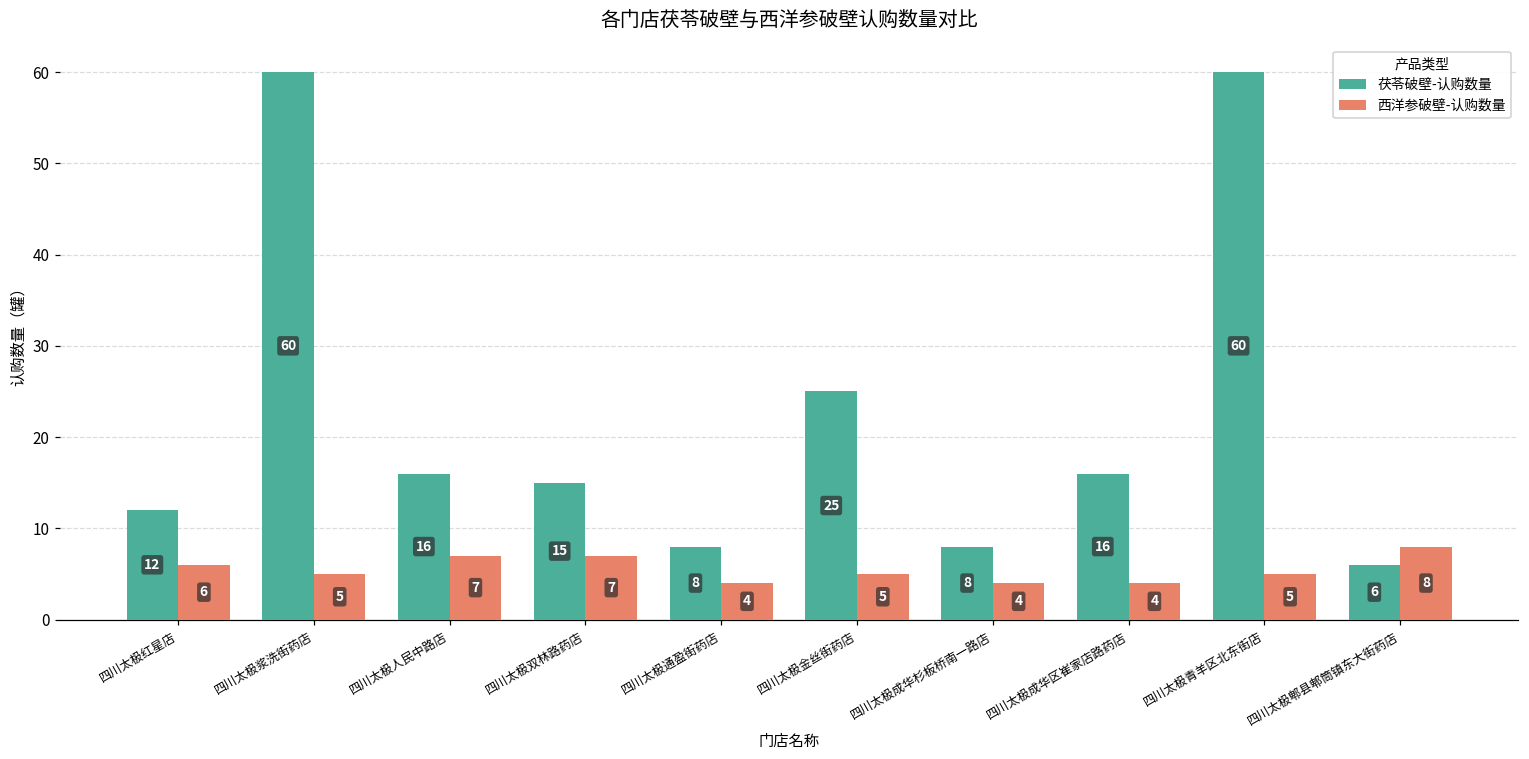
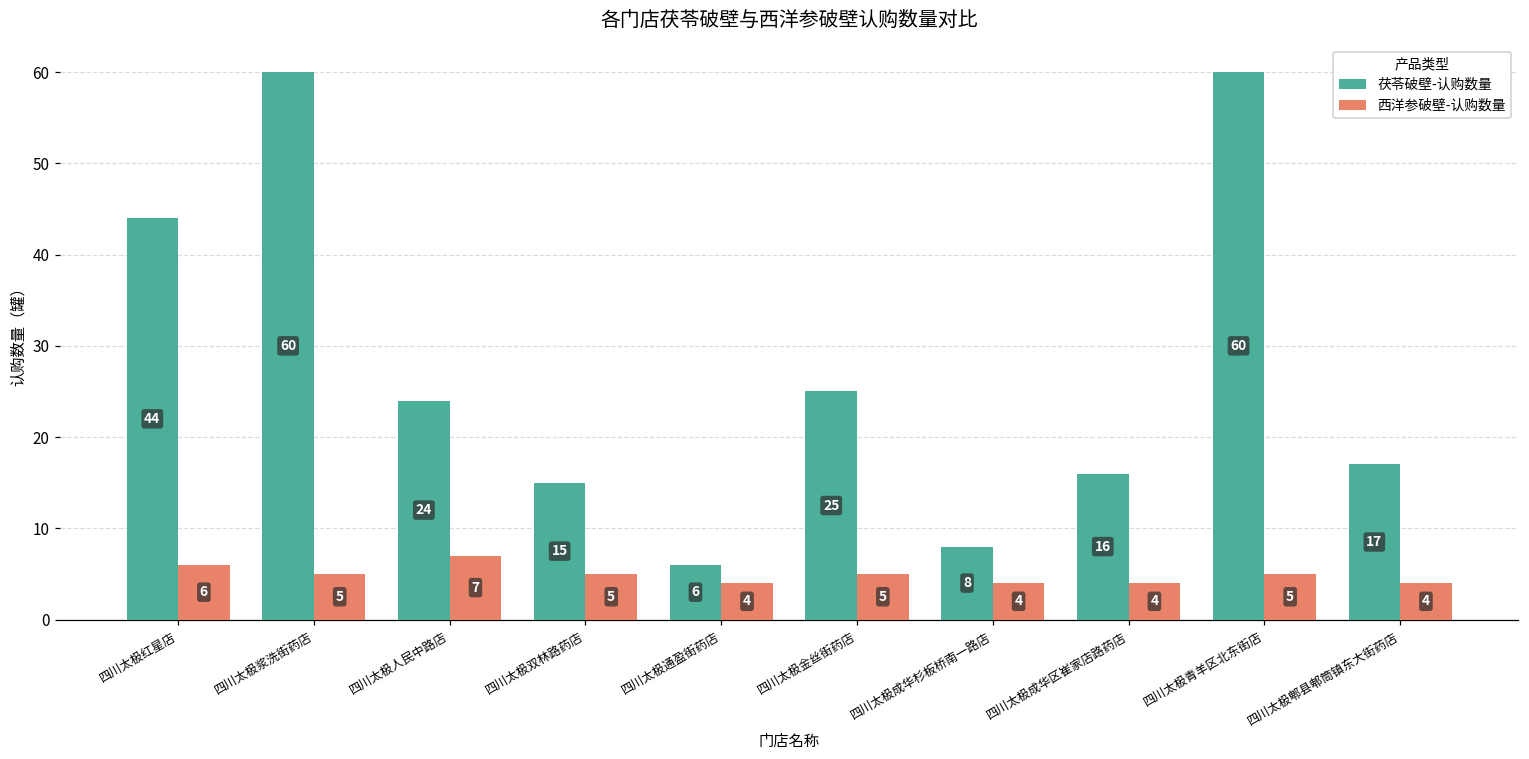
茯苓破壁-认购数量, 四川太极红星店: 12 -> 44
茯苓破壁-认购数量, 四川太极人民中路店: 16 -> 24
西洋参破壁-认购数量, 四川太极双林路药店: 7 -> 5
茯苓破壁-认购数量, 四川太极通盈街药店: 8 -> 6
茯苓破壁-认购数量, 四川太极郫县郫筒镇东大街药店: 6 -> 17
西洋参破壁-认购数量, 四川太极郫县郫筒镇东大街药店: 8 -> 4
